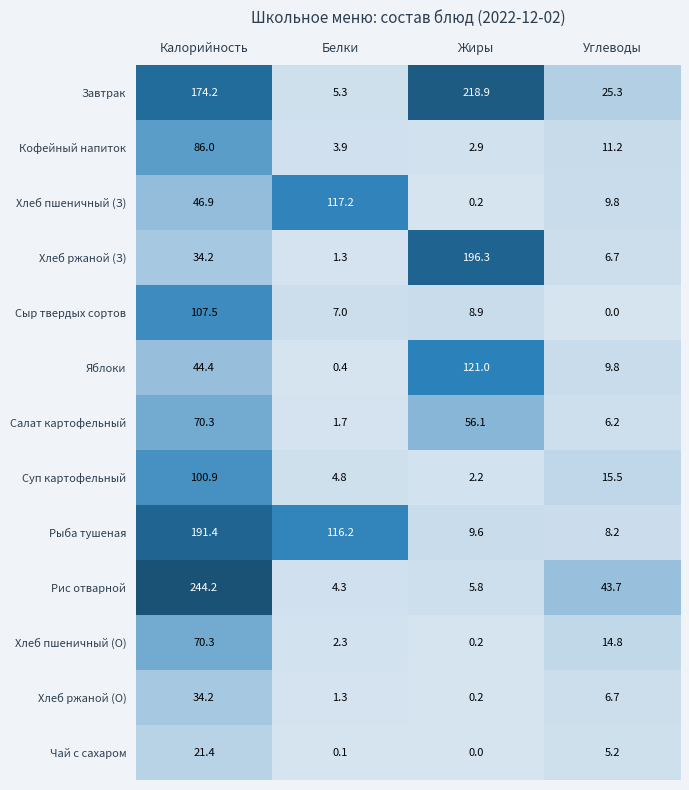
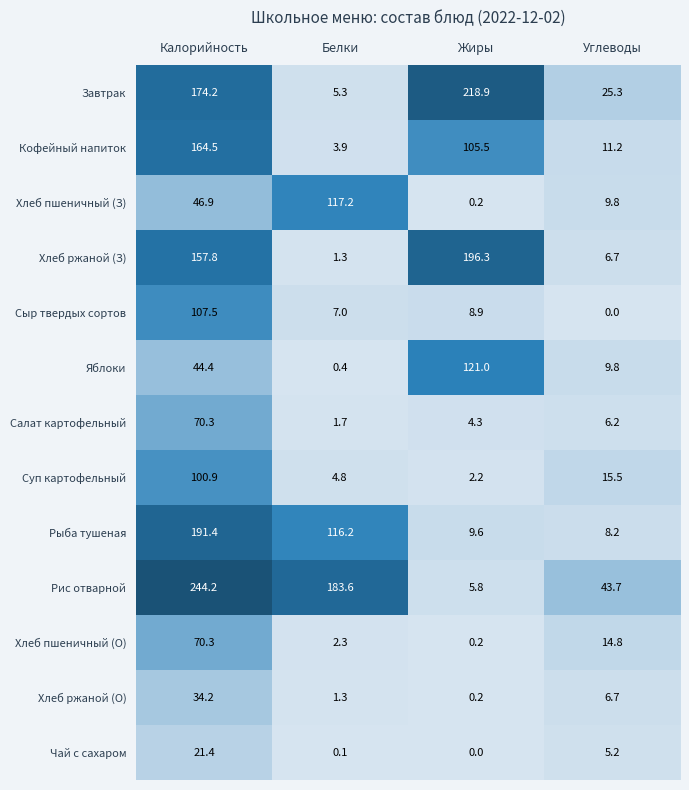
Кофейный напиток, Калорийность: 86.0 -> 164.5
Кофейный напиток, Жиры: 2.9 -> 105.5
Хлеб ржаной (З), Калорийность: 34.2 -> 157.8
Салат картофельный, Жиры: 56.1 -> 4.3
Рис отварной, Белки: 4.3 -> 183.6
